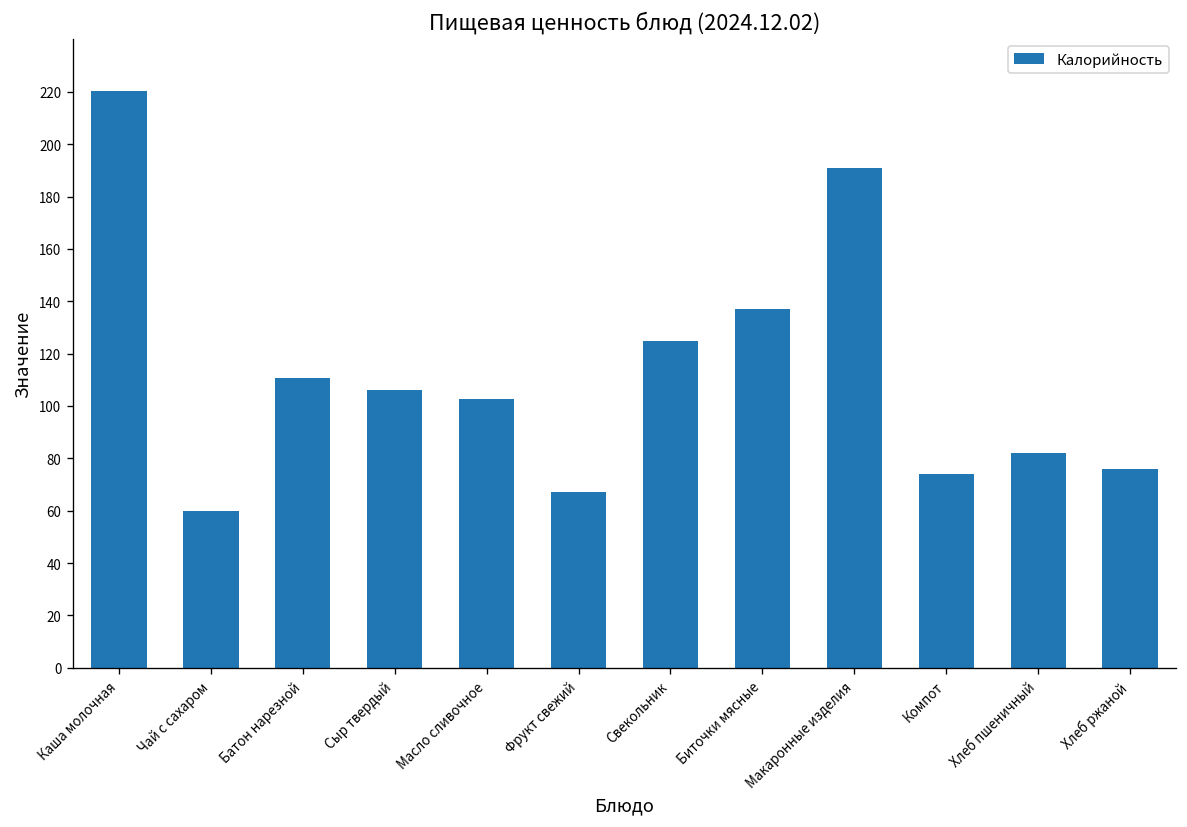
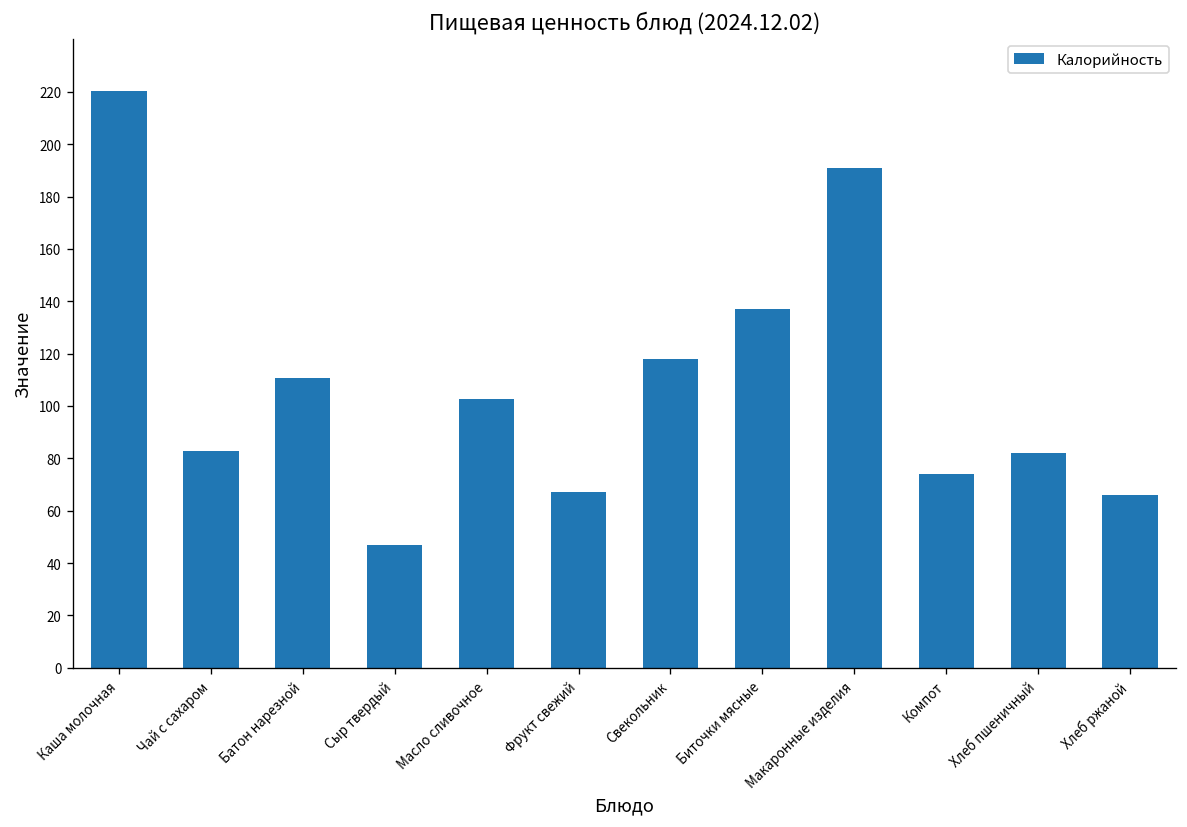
Чай с сахаром: 60 -> 83
Сыр твердый: 106 -> 47
Свекольник: 125 -> 118
Хлеб ржаной: 76 -> 66
